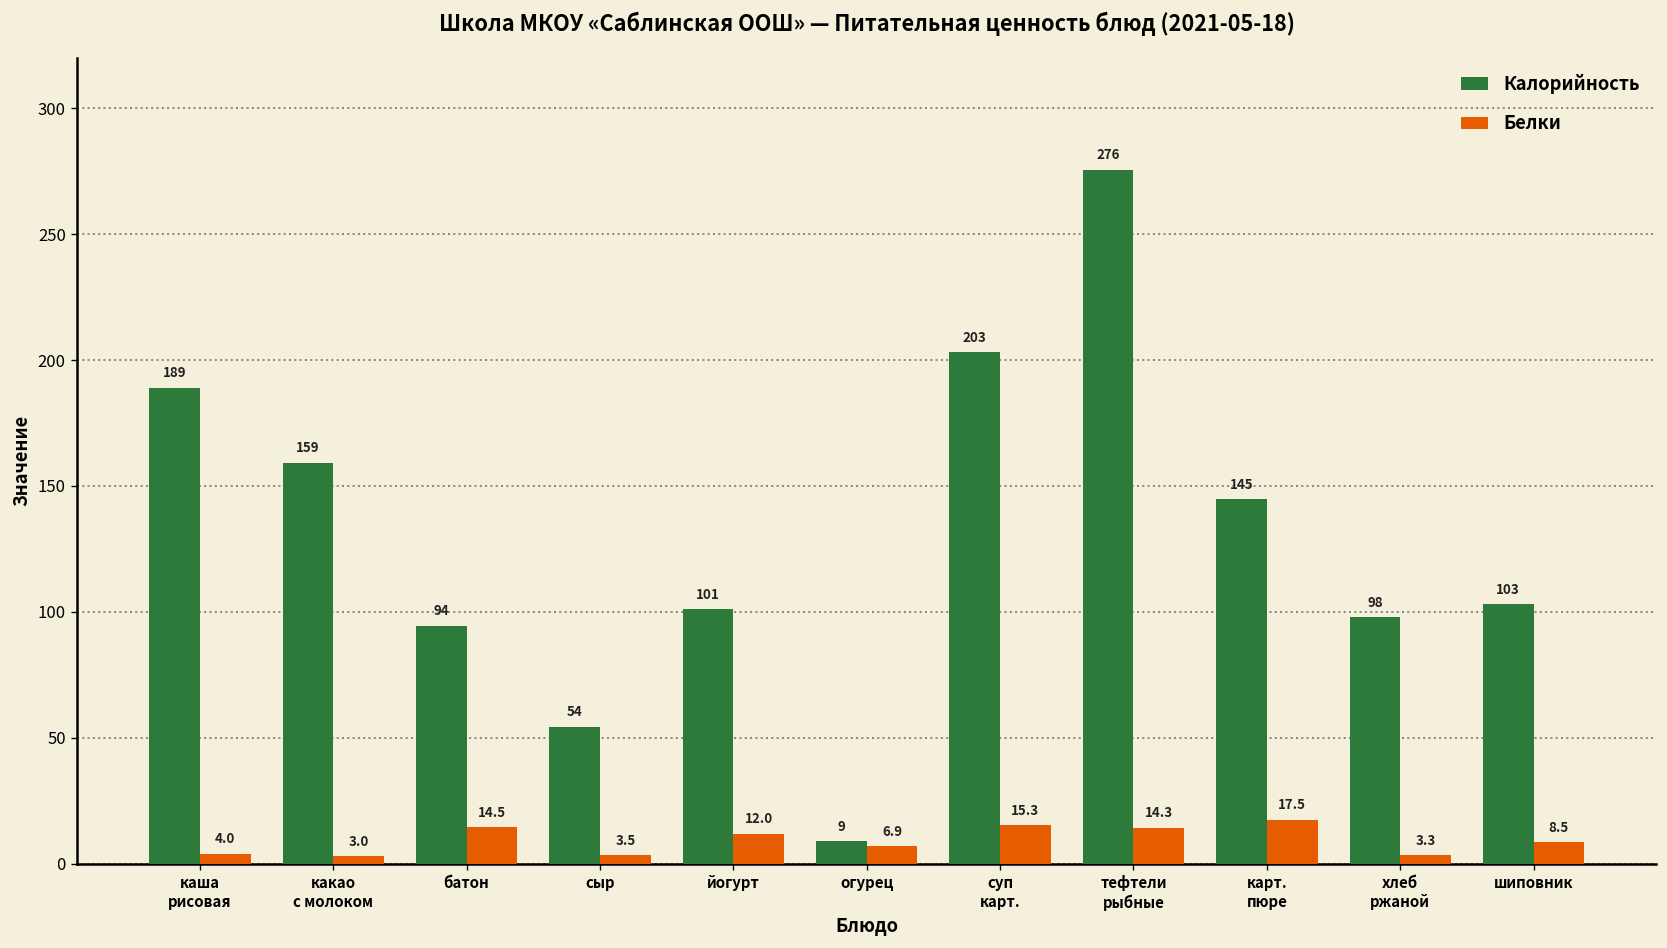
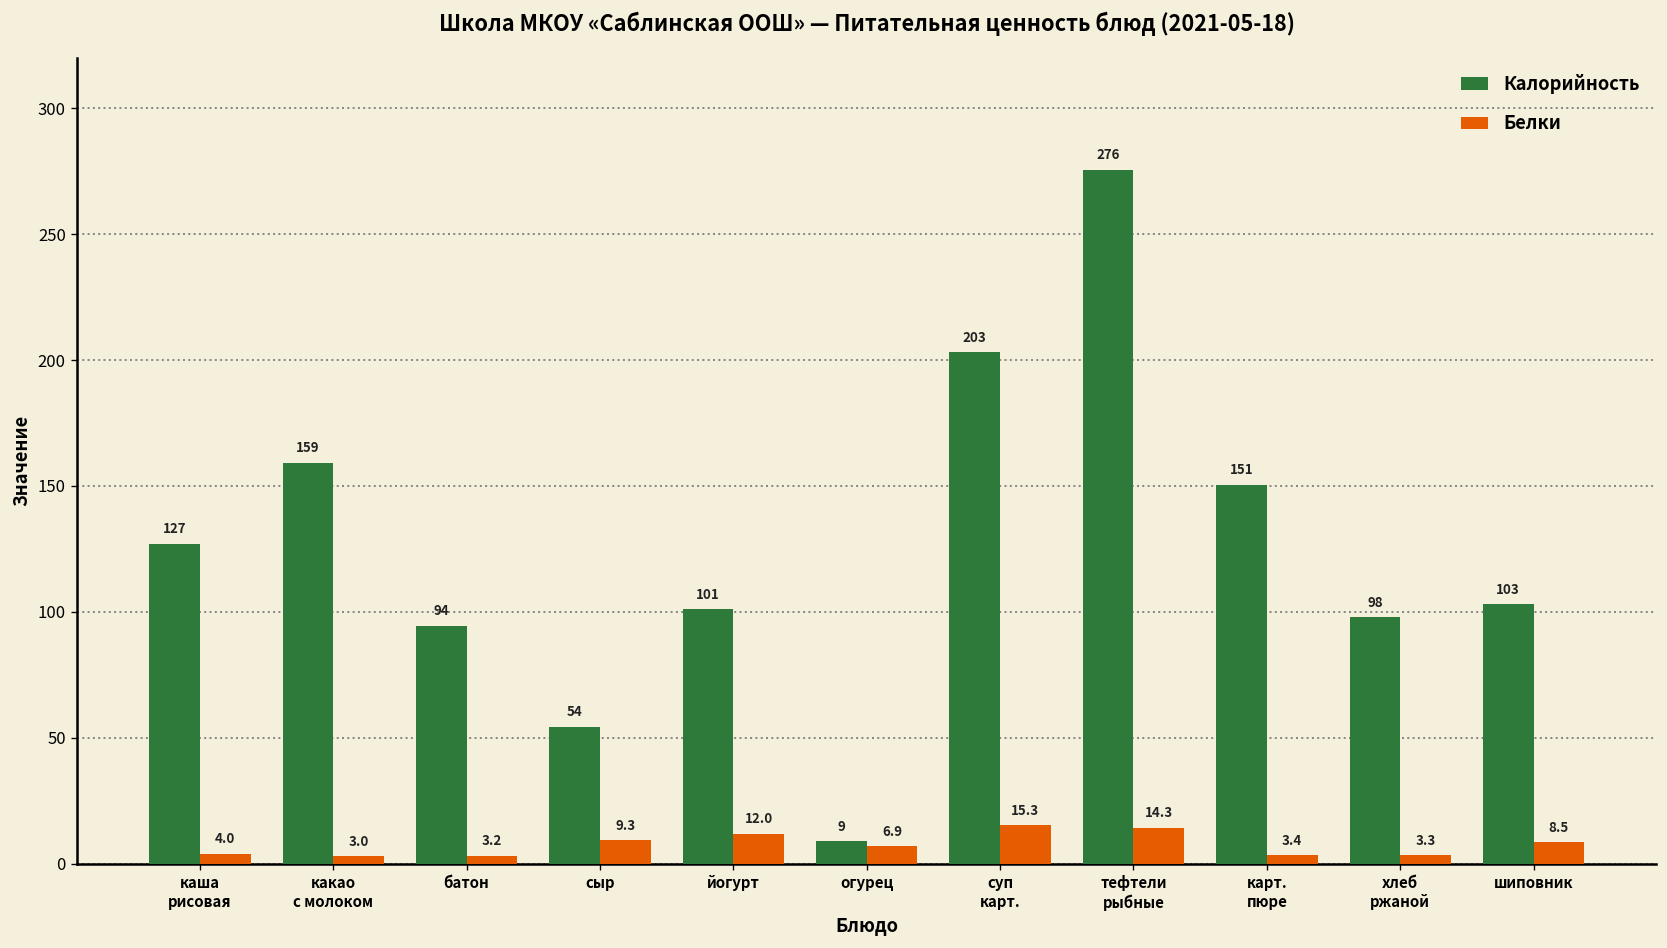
Калорийность, каша рисовая: 189 -> 127
Белки, батон: 14.5 -> 3.2
Белки, сыр: 3.5 -> 9.3
Калорийность, карт. пюре: 145 -> 151
Белки, карт. пюре: 17.5 -> 3.4
